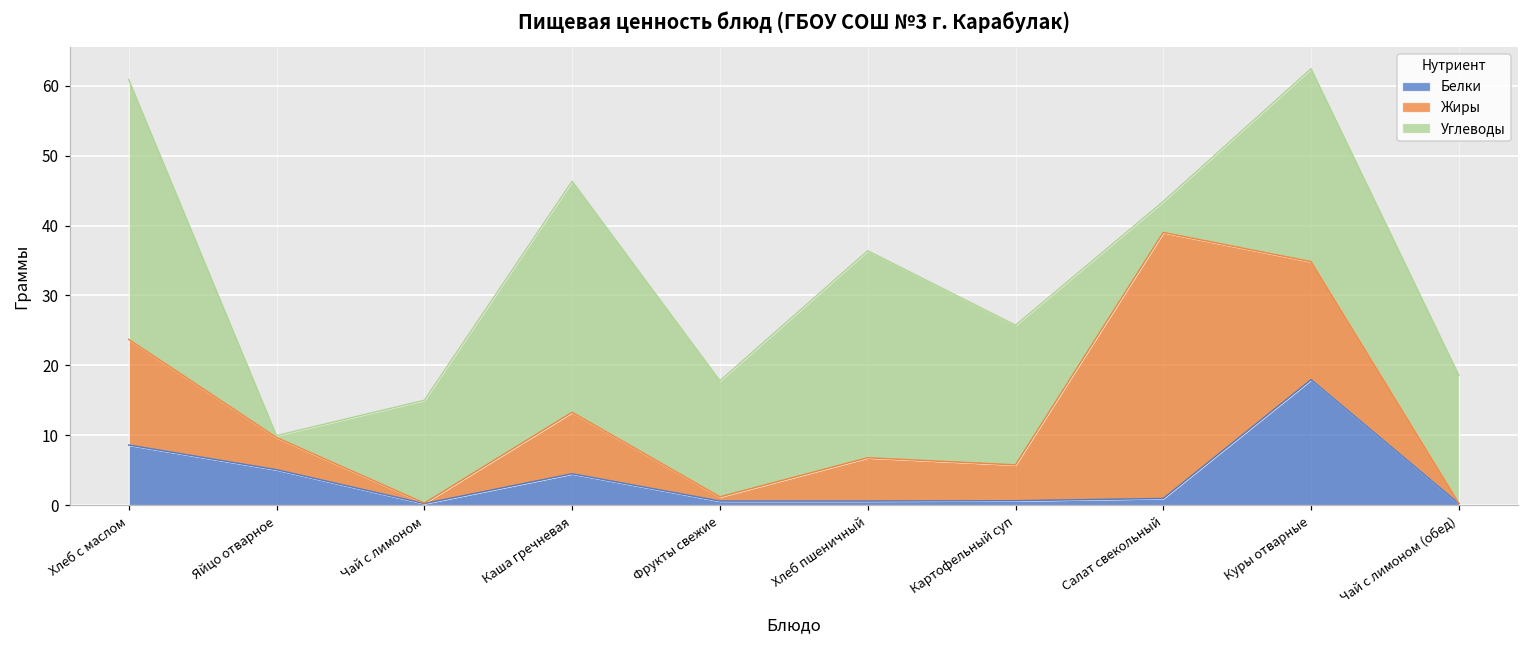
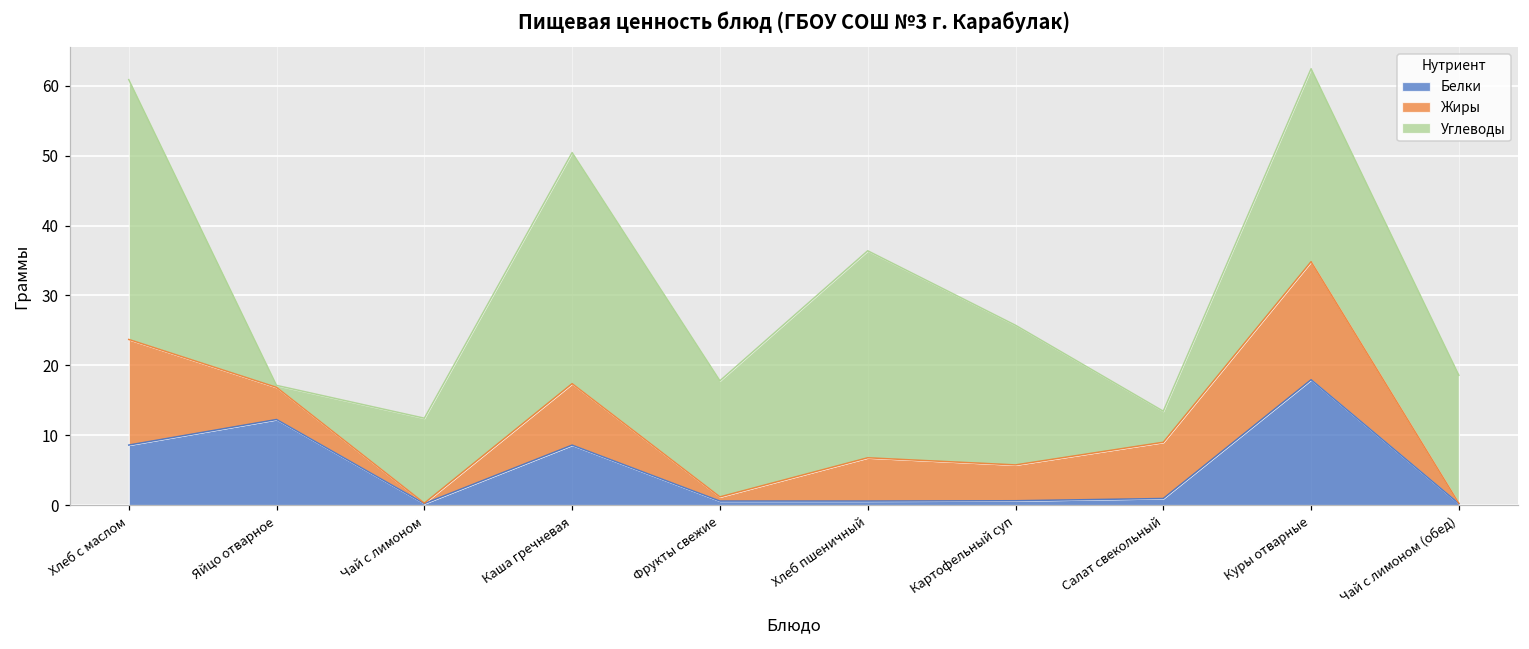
Белки, Яйцо отварное: 5 -> 12
Углеводы, Чай с лимоном: 15 -> 12
Белки, Каша гречневая: 5 -> 9
Жиры, Салат свекольный: 38 -> 8
